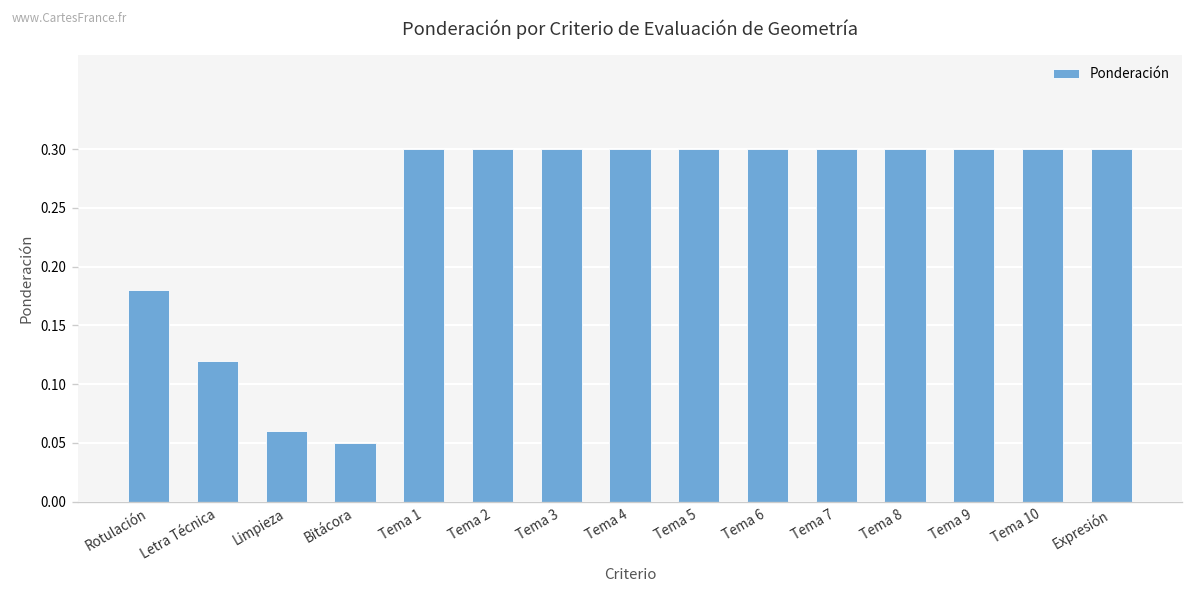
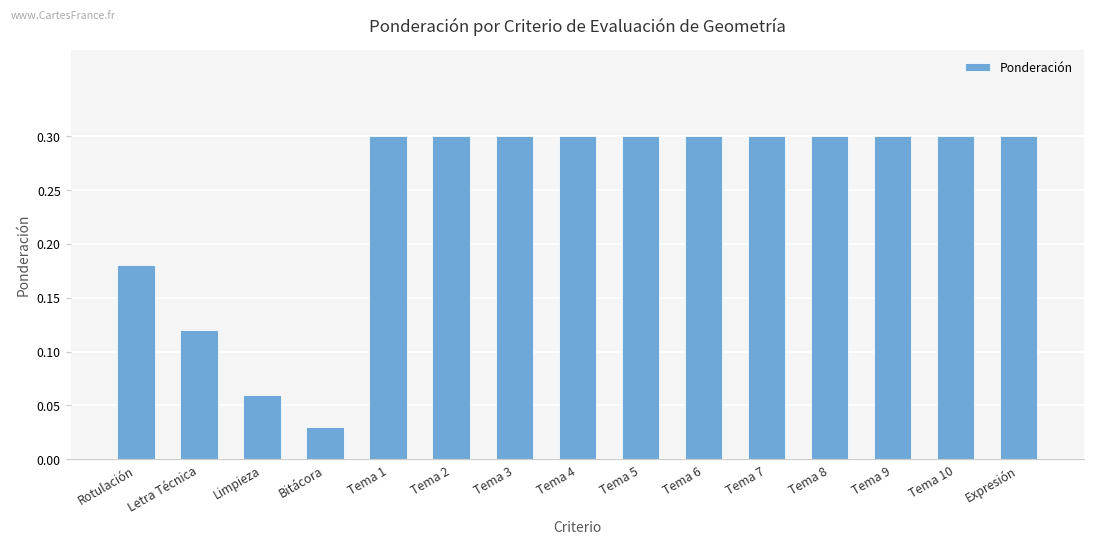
Bitácora: 0.05 -> 0.03
